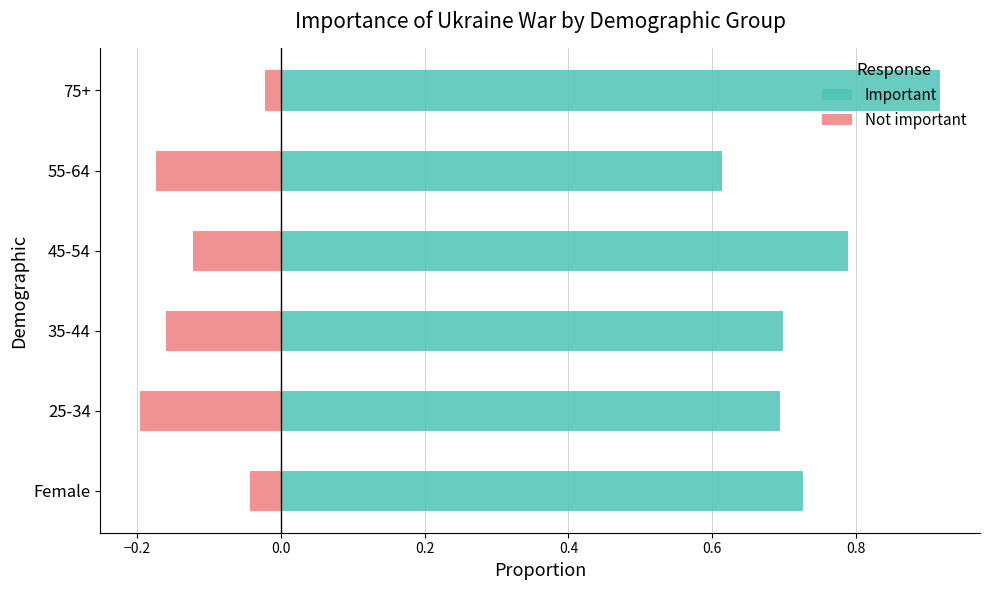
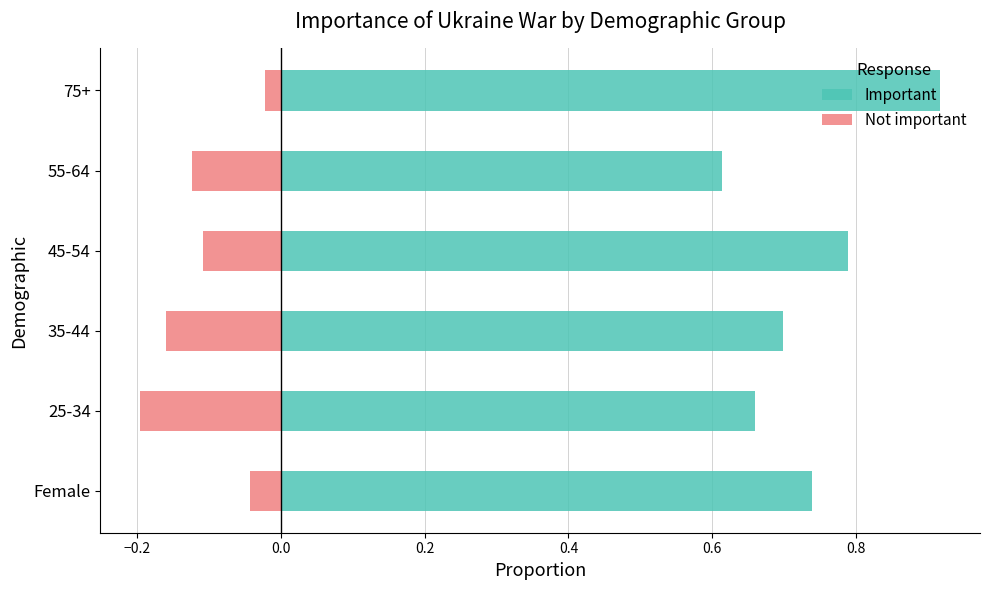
Not important, 55-64: -0.17 -> -0.12
Not important, 45-54: -0.12 -> -0.11
Important, 25-34: 0.70 -> 0.66
Important, Female: 0.73 -> 0.74
